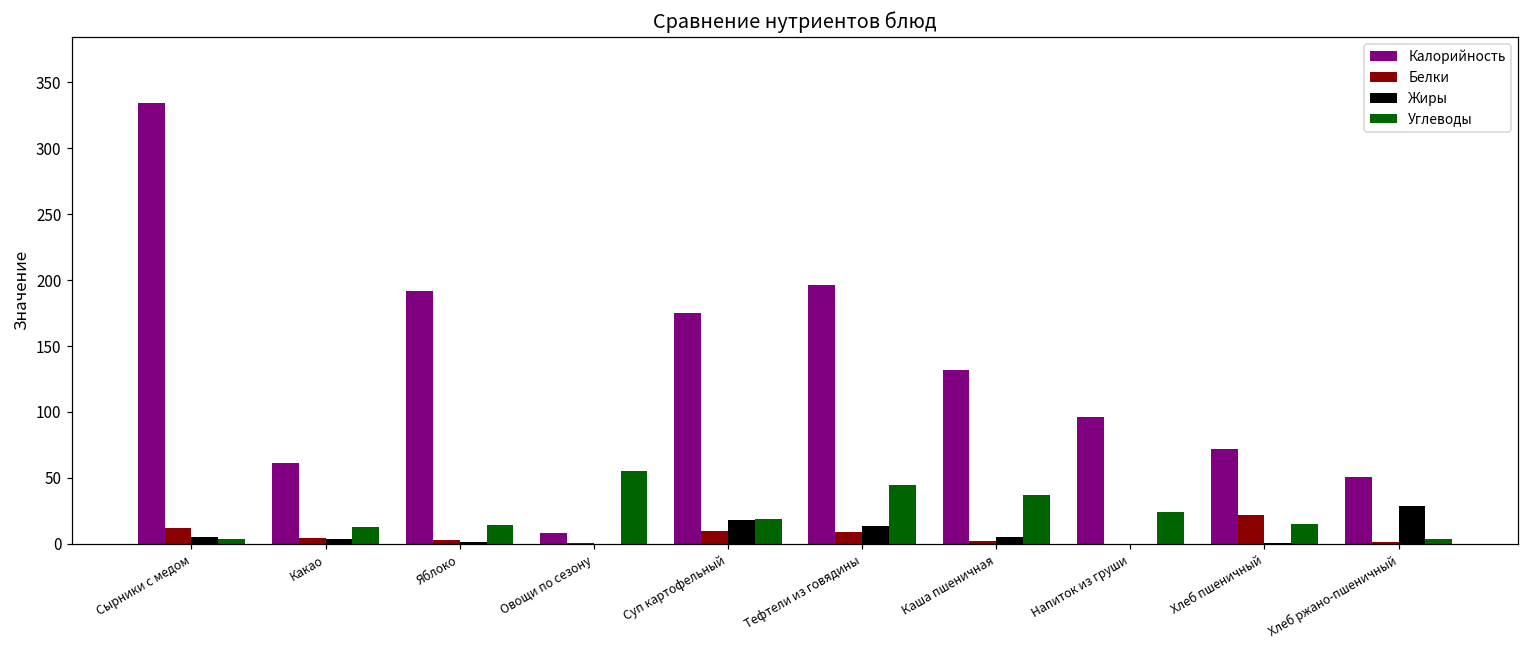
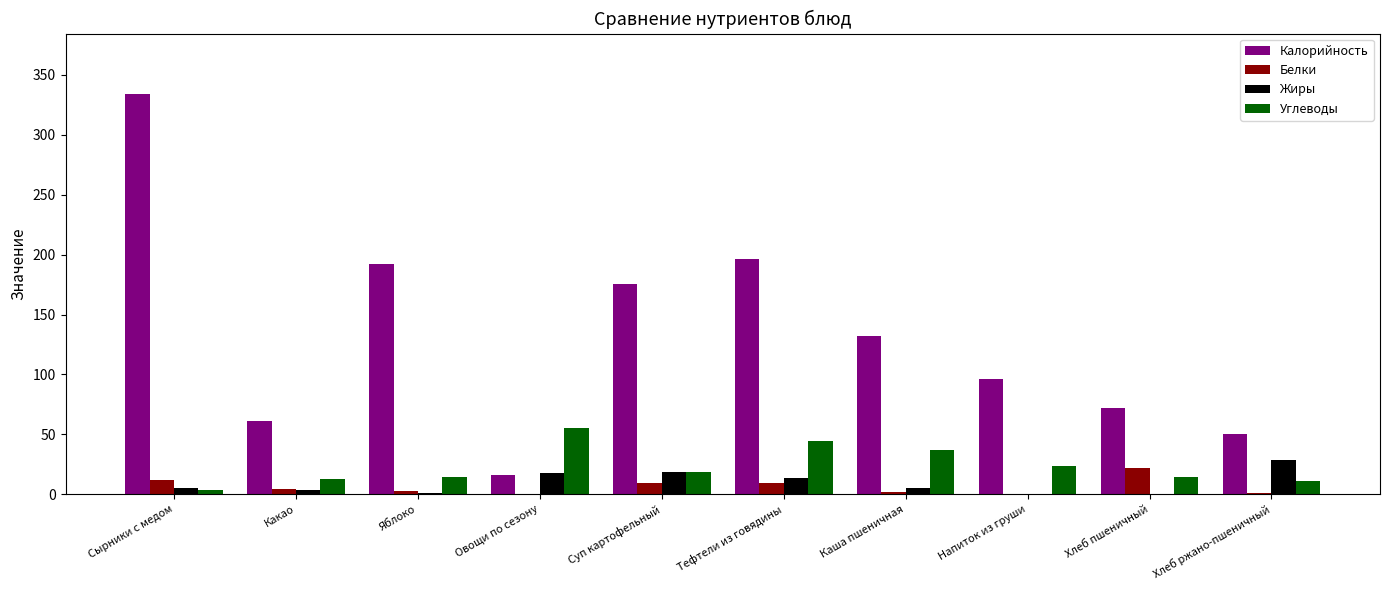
Калорийность, Овощи по сезону: 8 -> 16
Жиры, Овощи по сезону: 0 -> 18
Углеводы, Хлеб ржано-пшеничный: 4 -> 11
